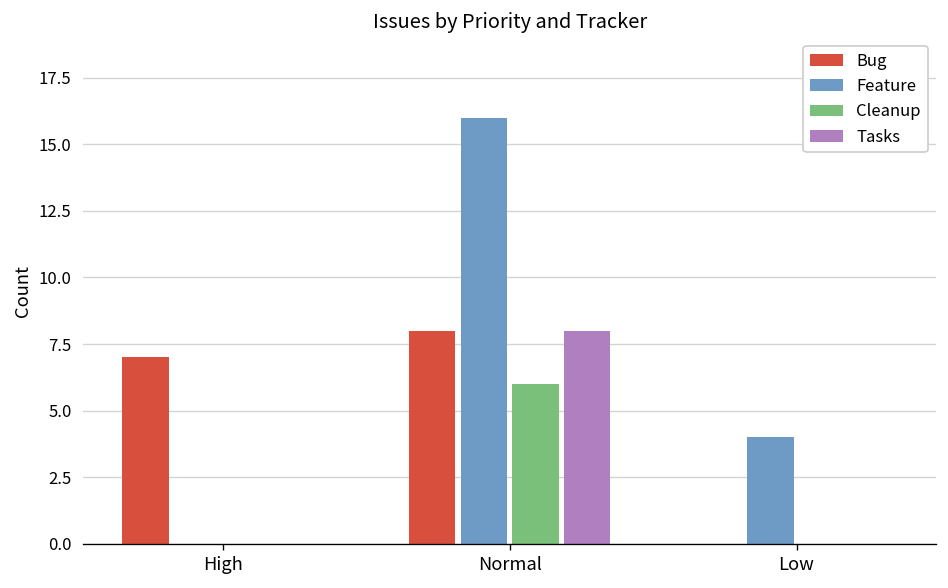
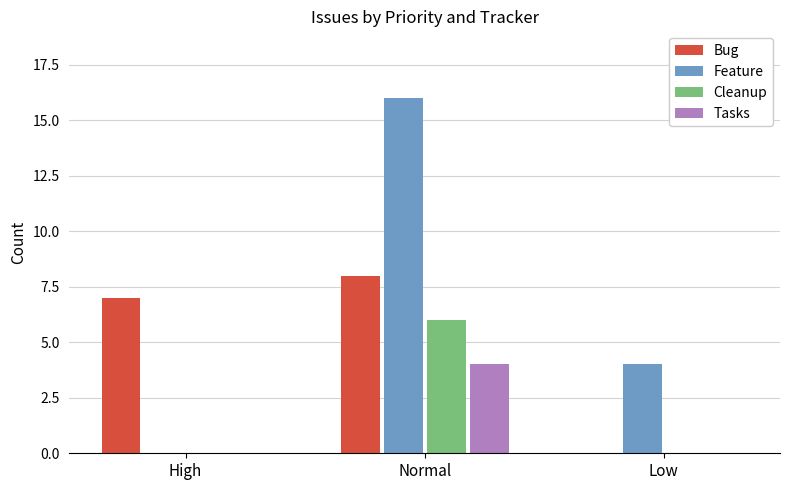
Tasks, Normal: 8 -> 4
